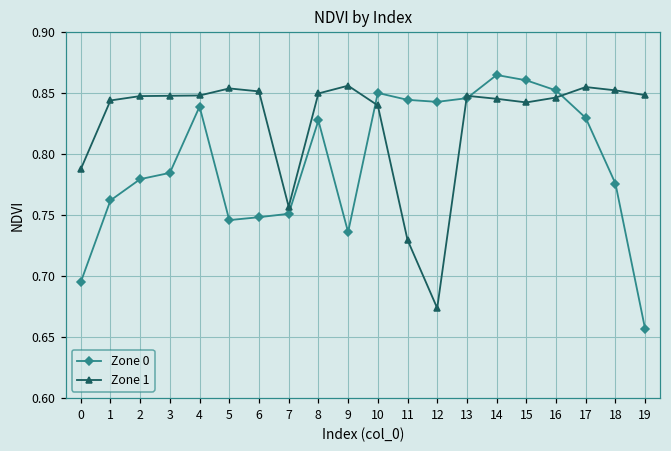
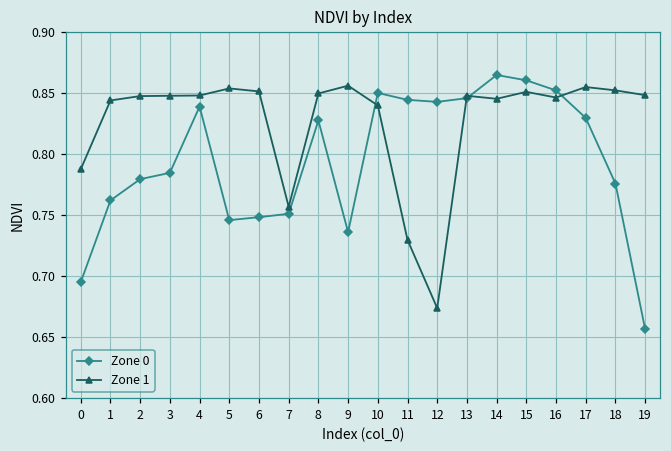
Zone 1, 15: 0.842 -> 0.851
